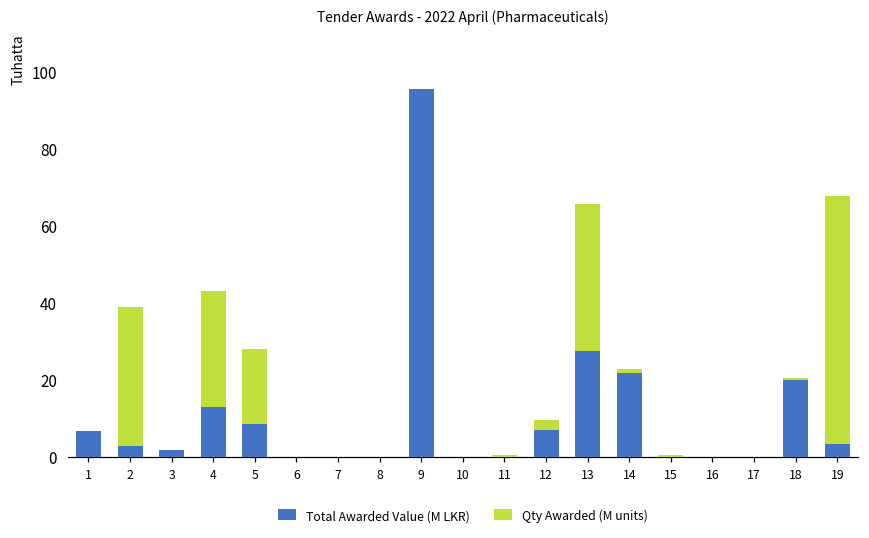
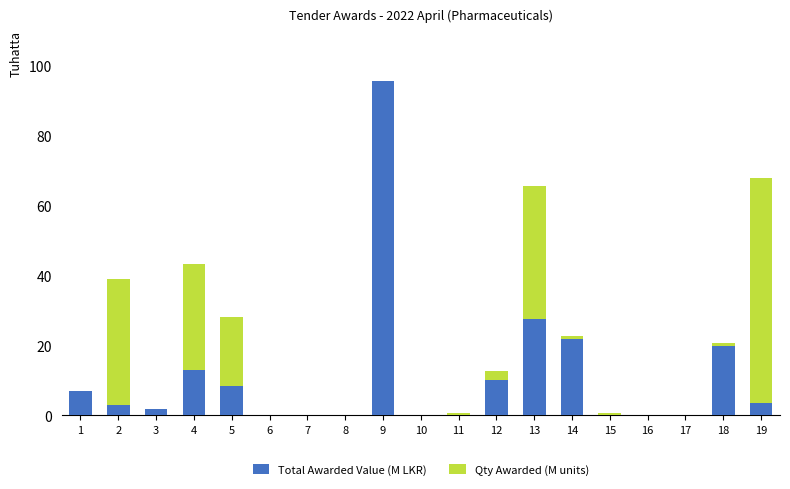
Total Awarded Value (M LKR), 12: 7 -> 10
